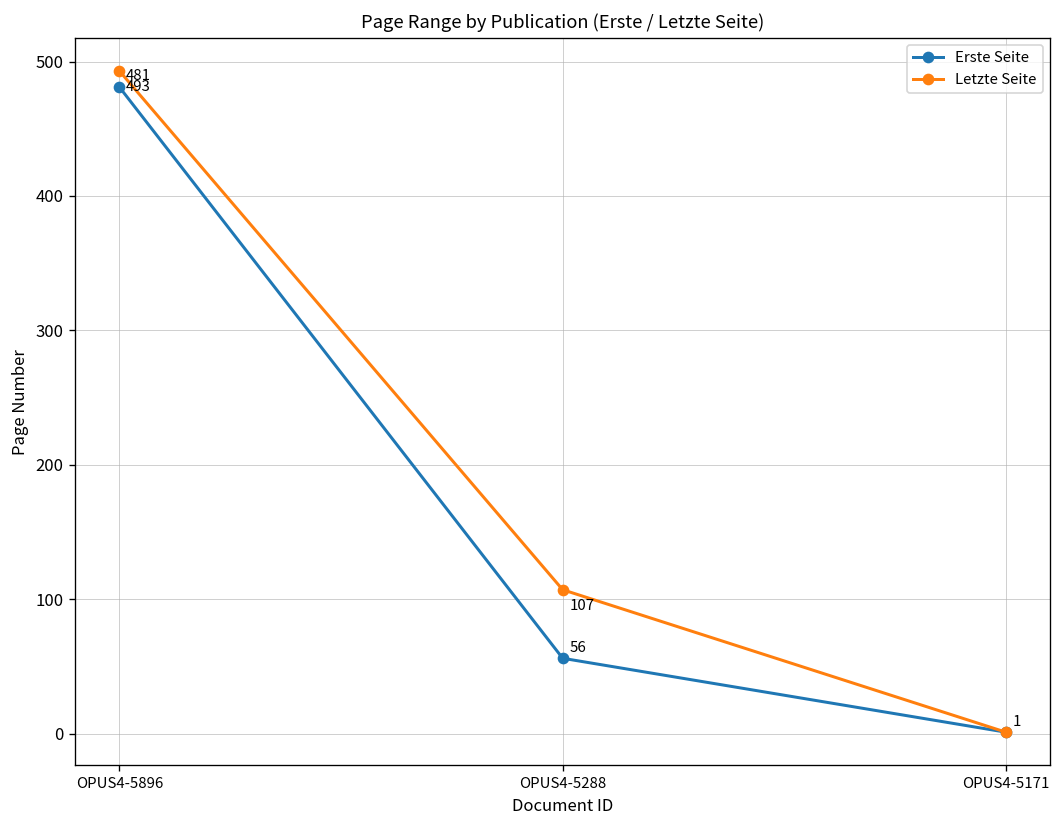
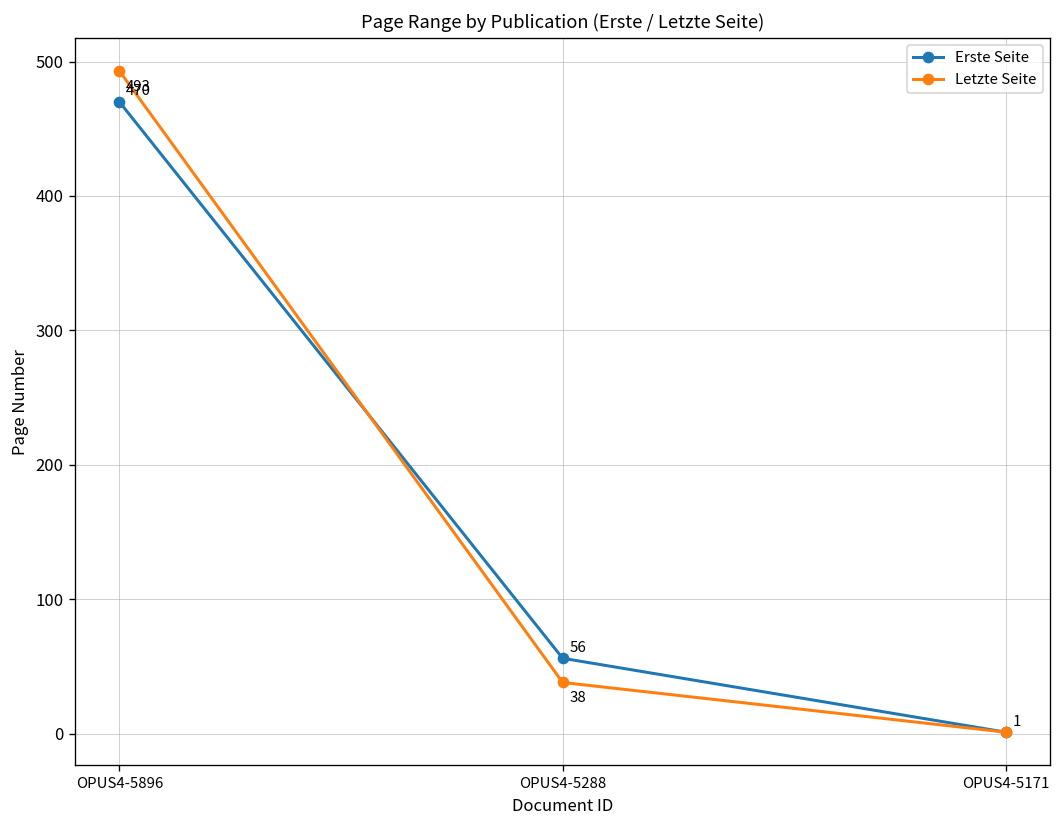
Erste Seite, OPUS4-5896: 481 -> 470
Letzte Seite, OPUS4-5288: 107 -> 38
